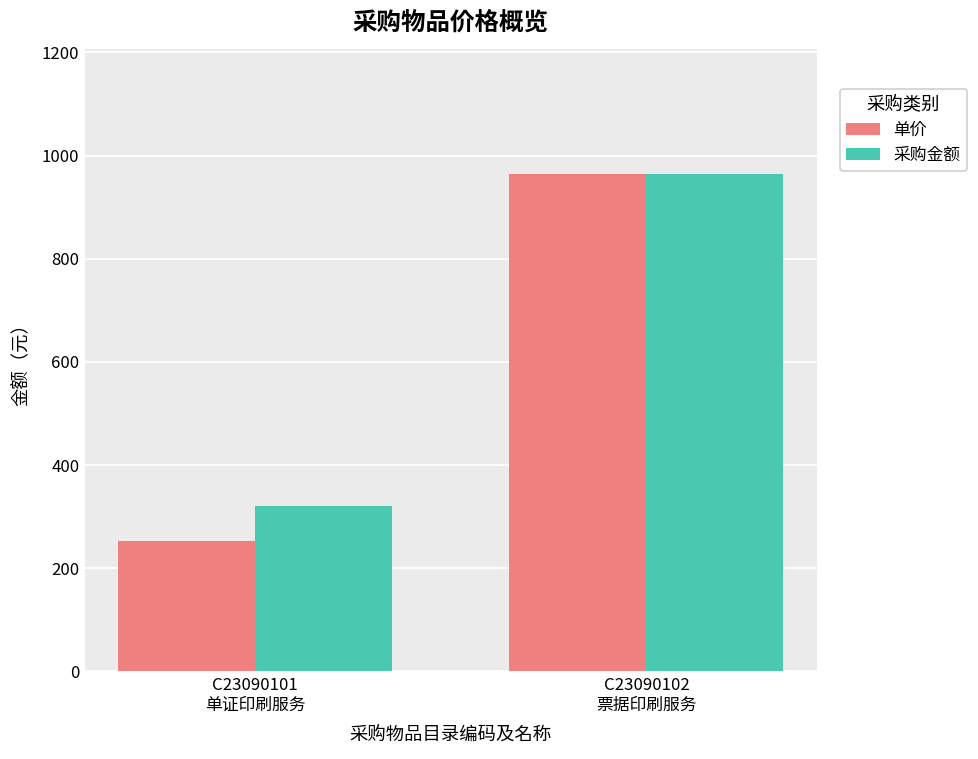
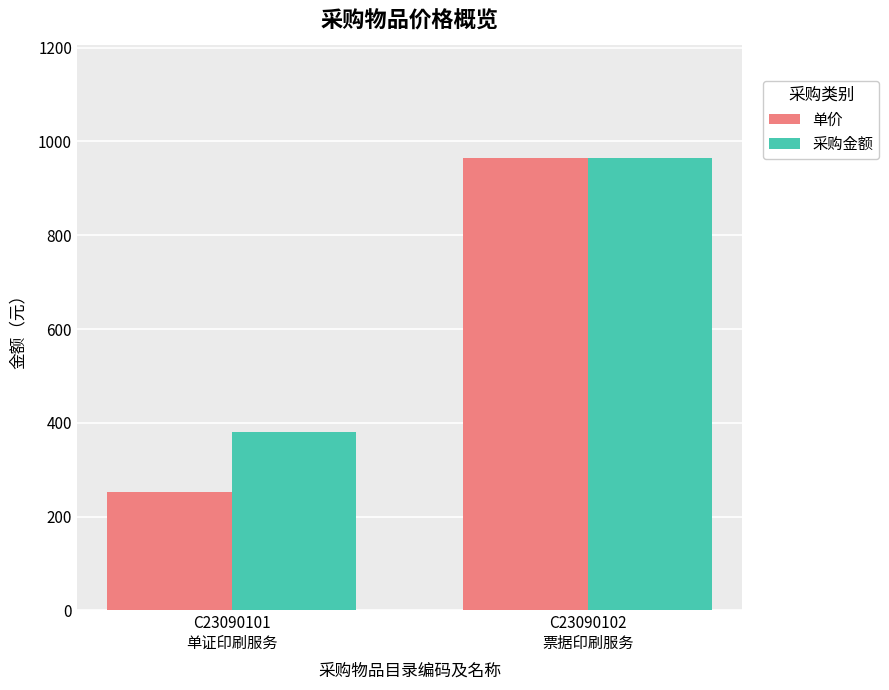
采购金额, C23090101 单证印刷服务: 320 -> 380
